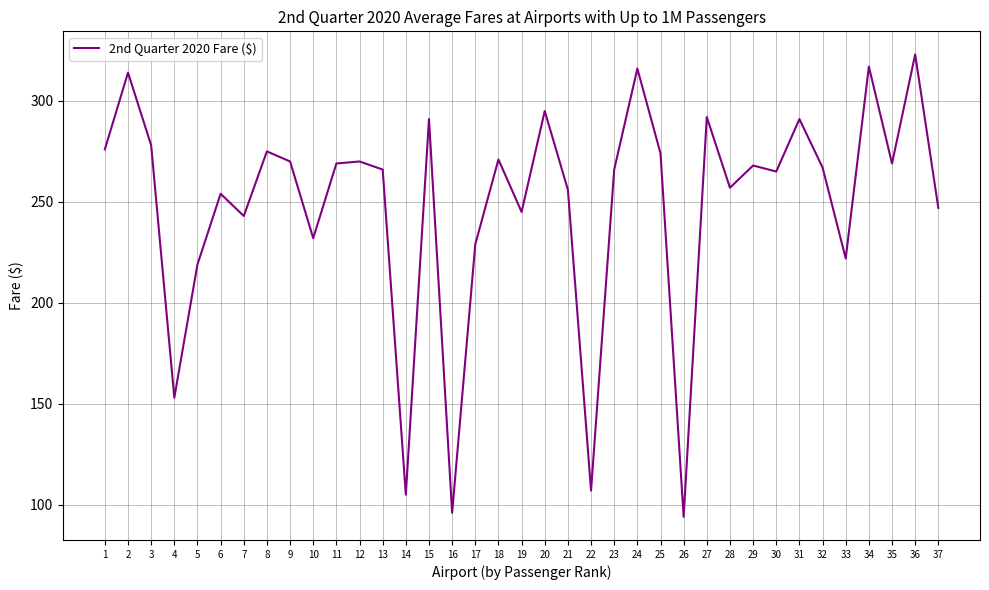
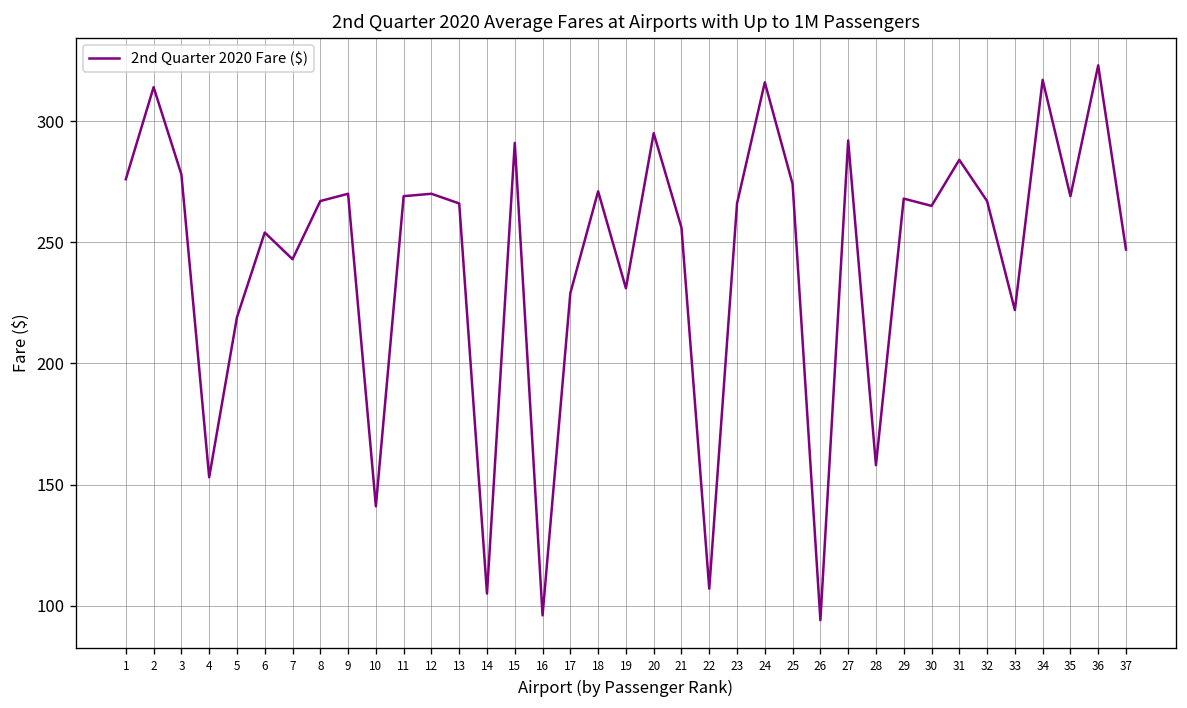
8: 275 -> 267
10: 232 -> 141
19: 245 -> 231
28: 257 -> 158
31: 291 -> 284
